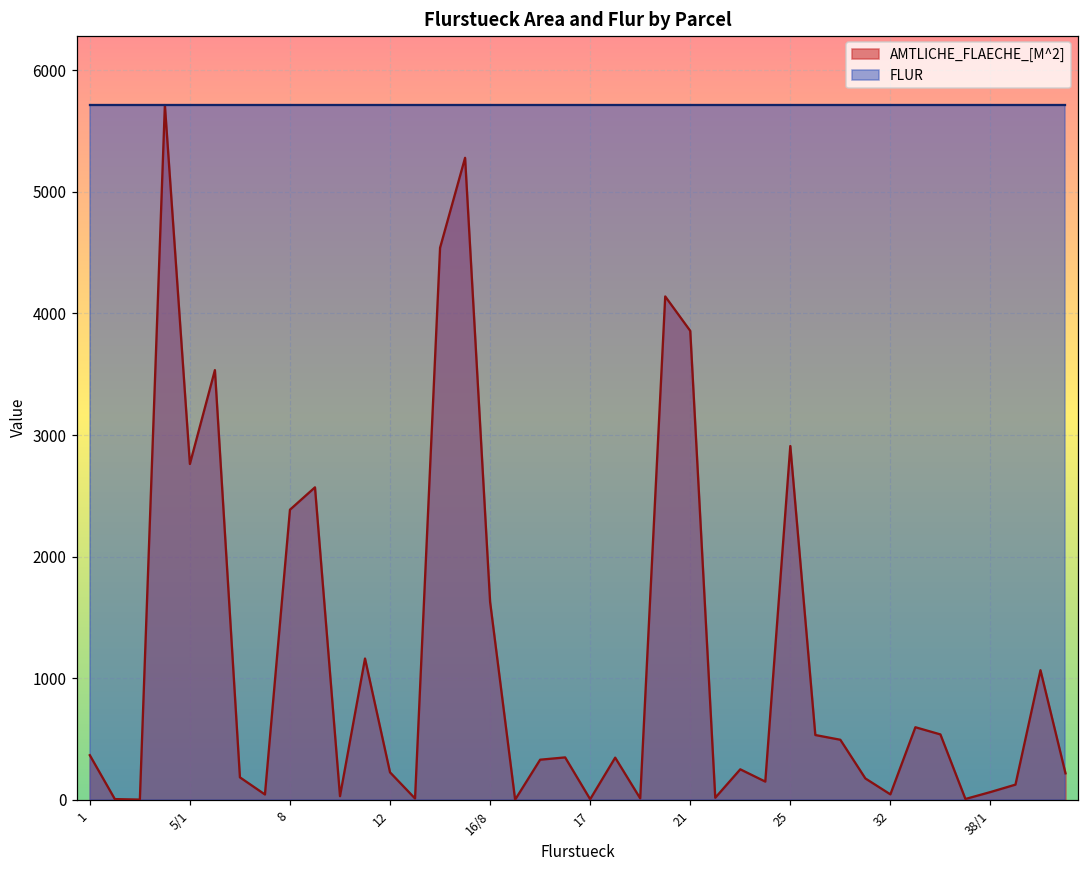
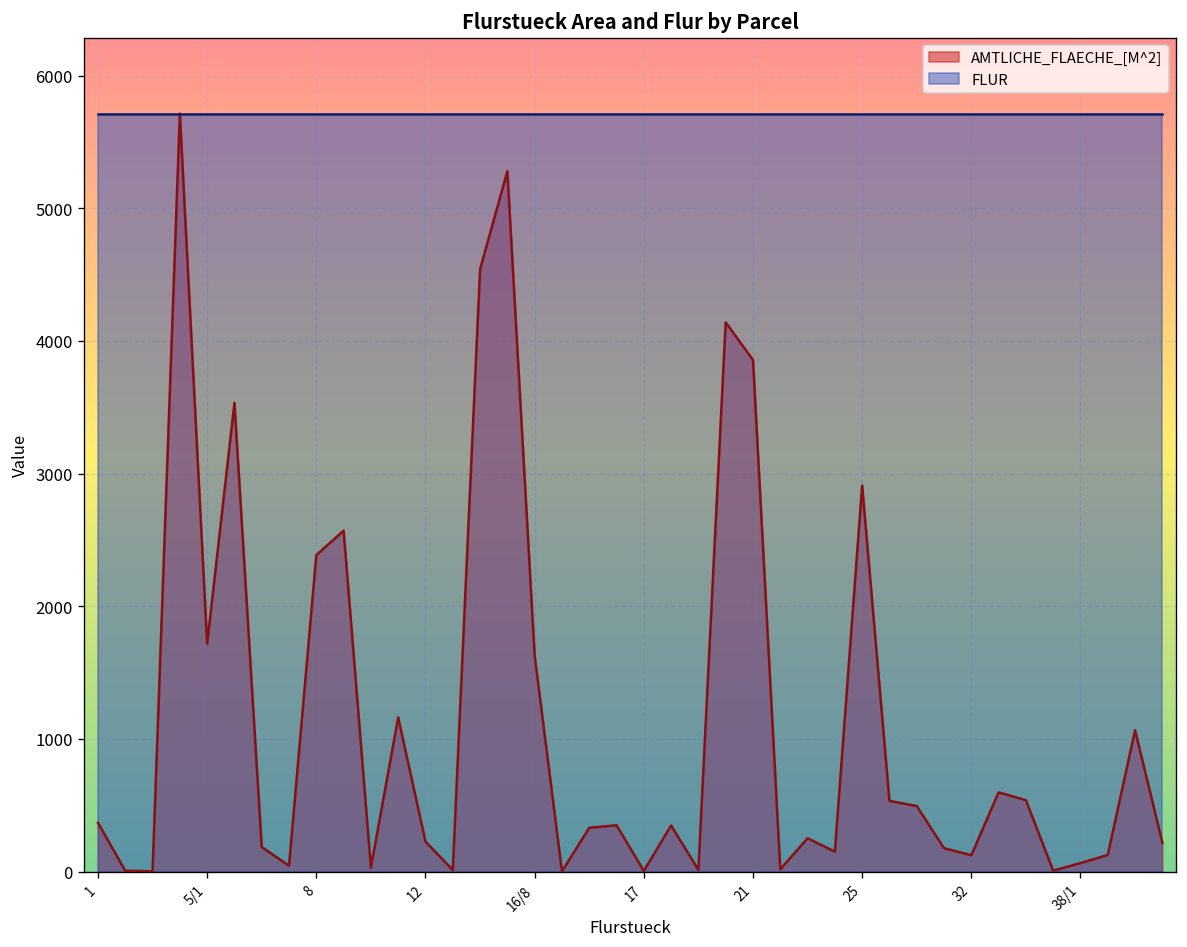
AMTLICHE_FLAECHE_[M^2], 5/1: 2760 -> 1720
AMTLICHE_FLAECHE_[M^2], 32: 50 -> 120
